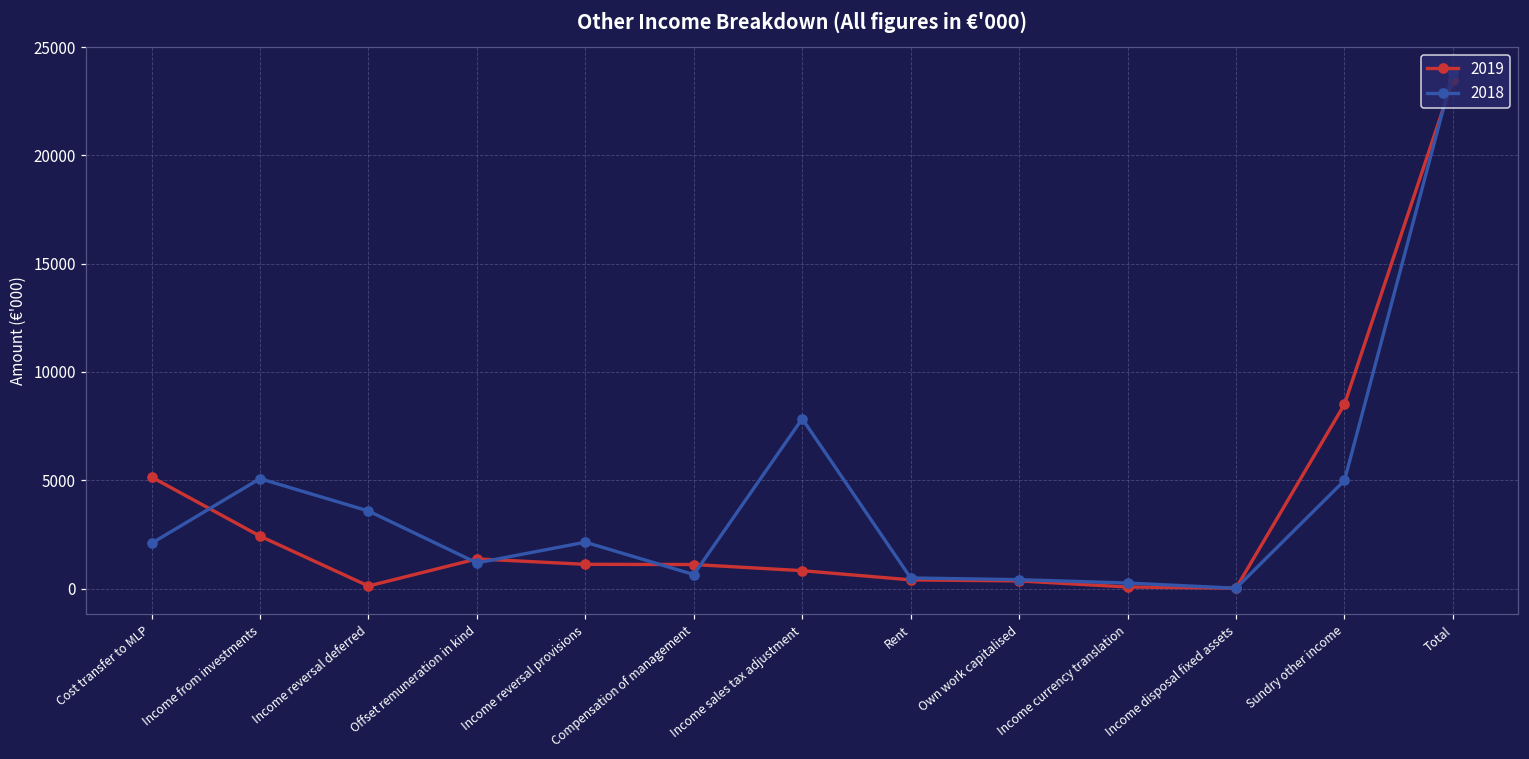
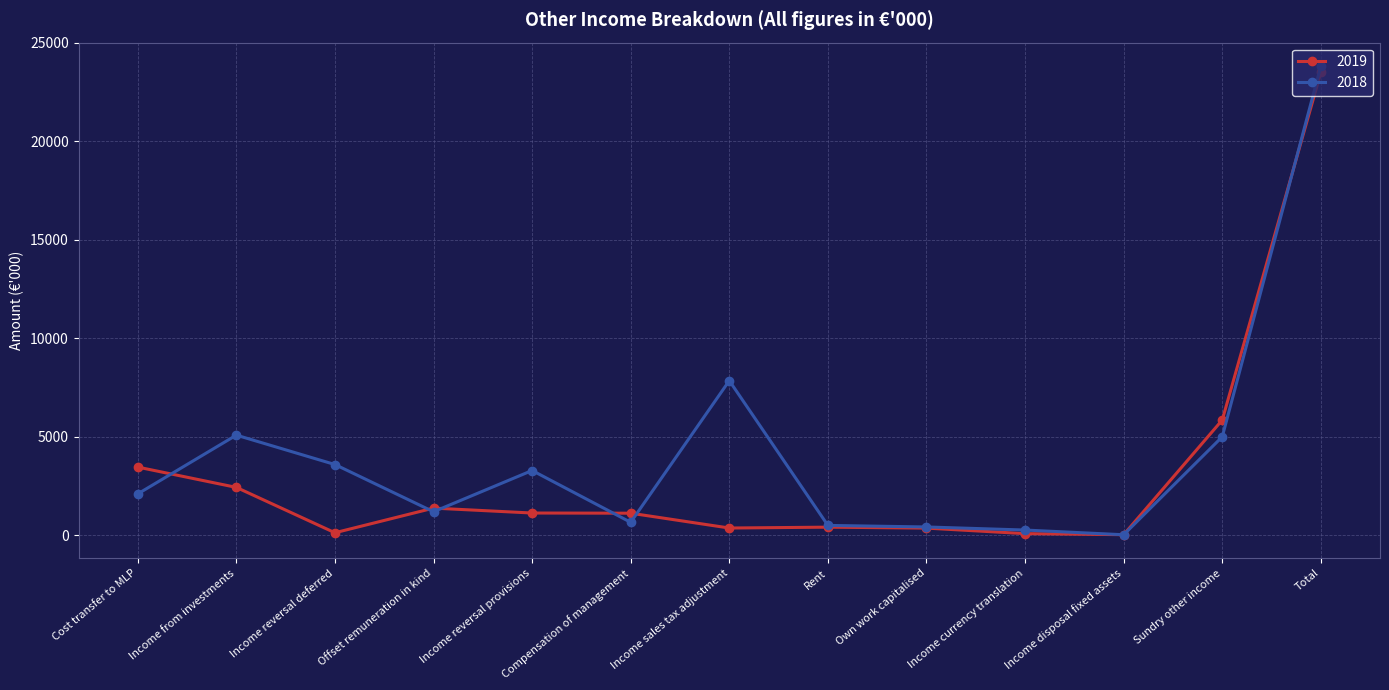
2019, Cost transfer to MLP: 5200 -> 3500
2018, Income reversal provisions: 2100 -> 3300
2019, Income sales tax adjustment: 800 -> 400
2019, Sundry other income: 8500 -> 5800
